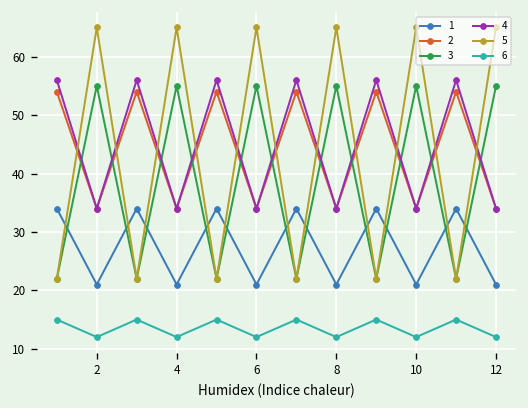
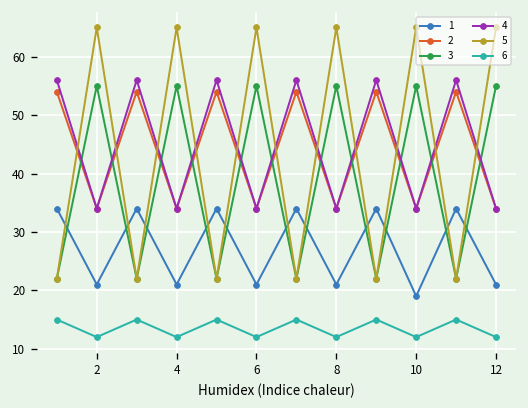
1, 10: 21 -> 19
